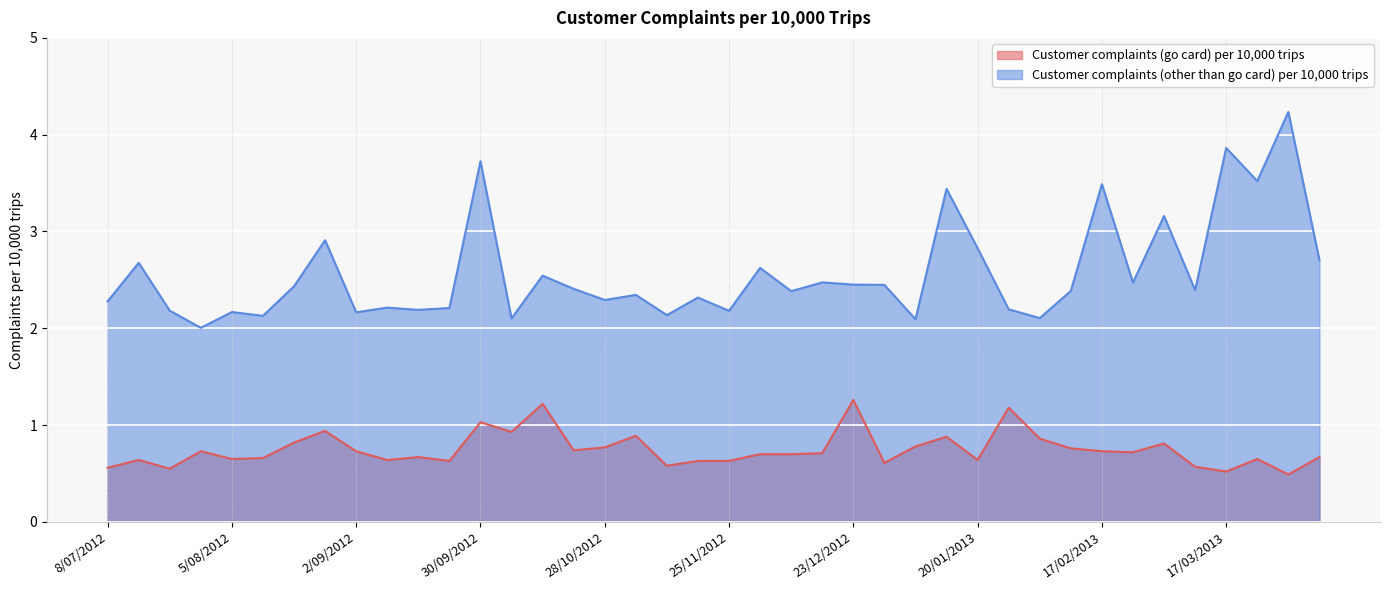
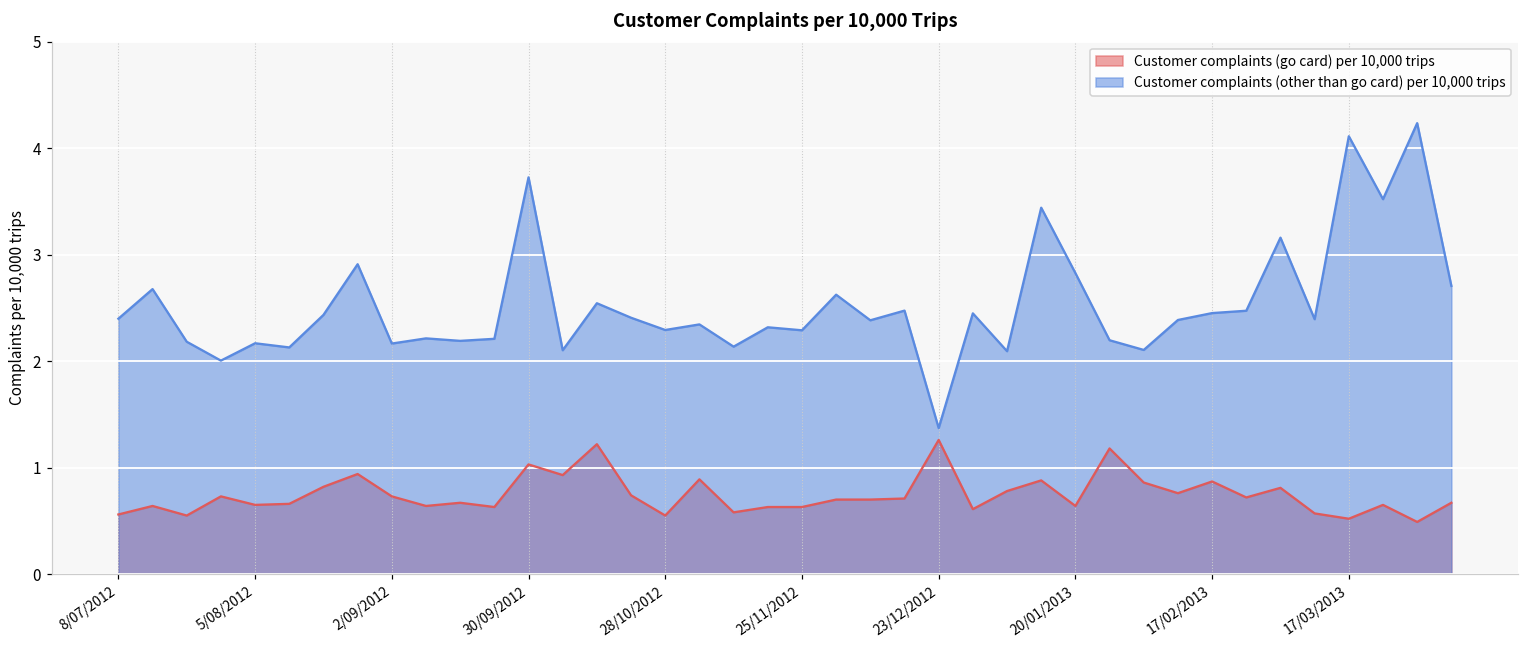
Customer complaints (other than go card) per 10,000 trips, 8/07/2012: 2.3 -> 2.4
Customer complaints (go card) per 10,000 trips, 28/10/2012: 0.8 -> 0.6
Customer complaints (other than go card) per 10,000 trips, 25/11/2012: 2.2 -> 2.3
Customer complaints (other than go card) per 10,000 trips, 23/12/2012: 2.5 -> 1.4
Customer complaints (go card) per 10,000 trips, 17/02/2013: 0.7 -> 0.9
Customer complaints (other than go card) per 10,000 trips, 17/02/2013: 3.5 -> 2.5
Customer complaints (other than go card) per 10,000 trips, 17/03/2013: 3.9 -> 4.1
